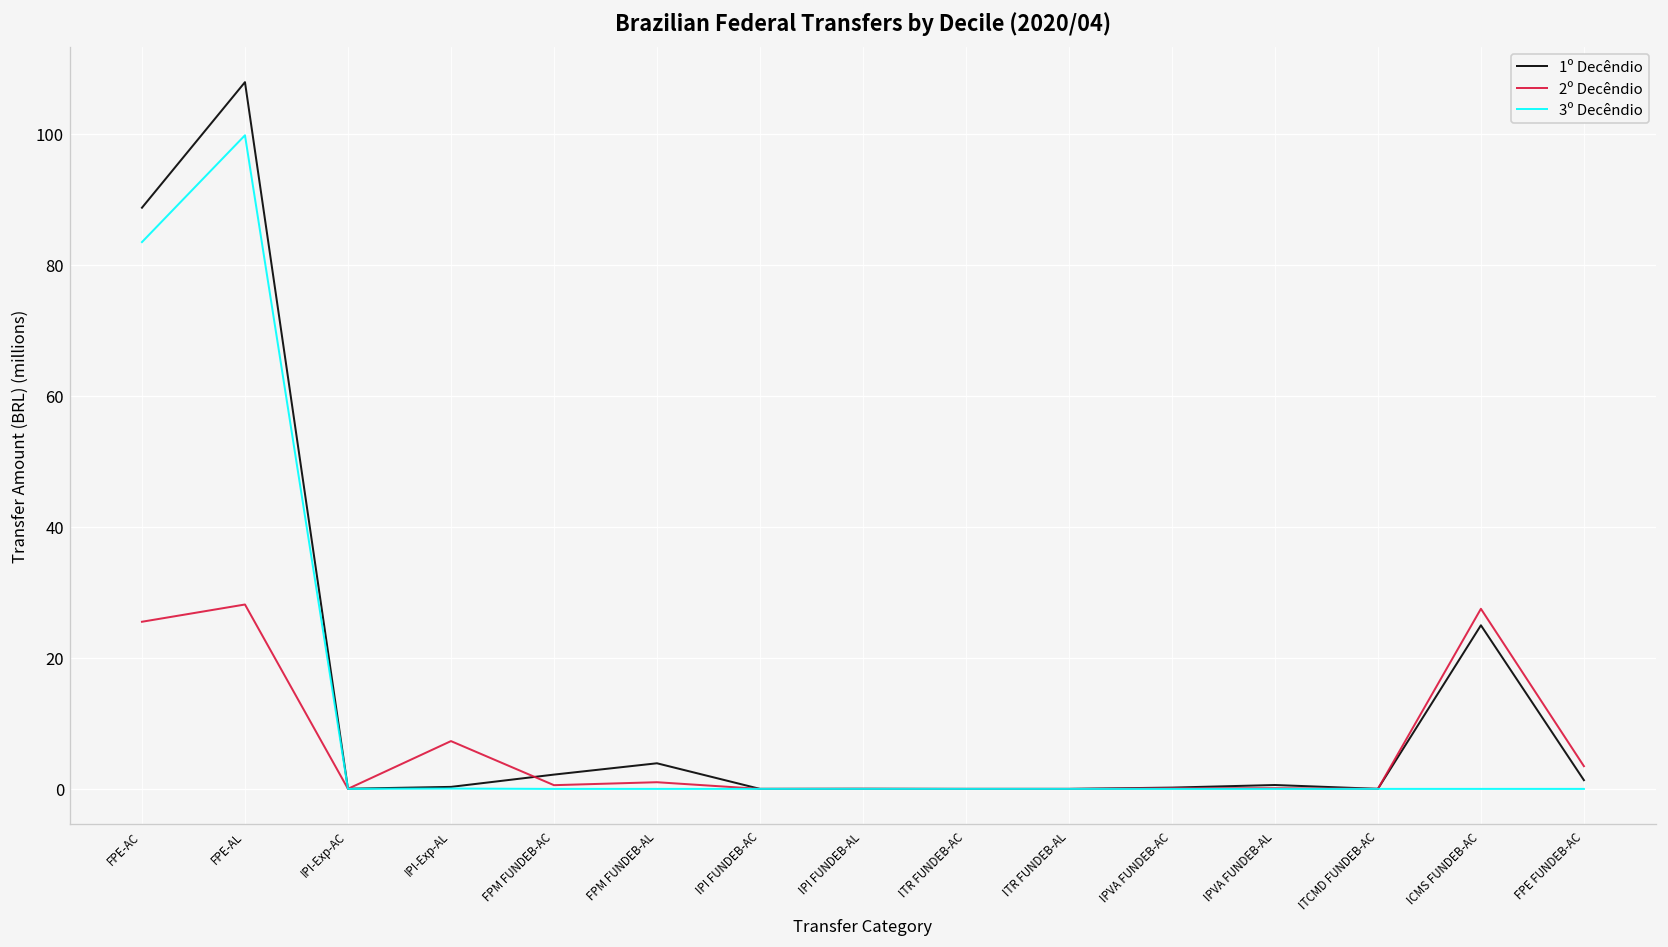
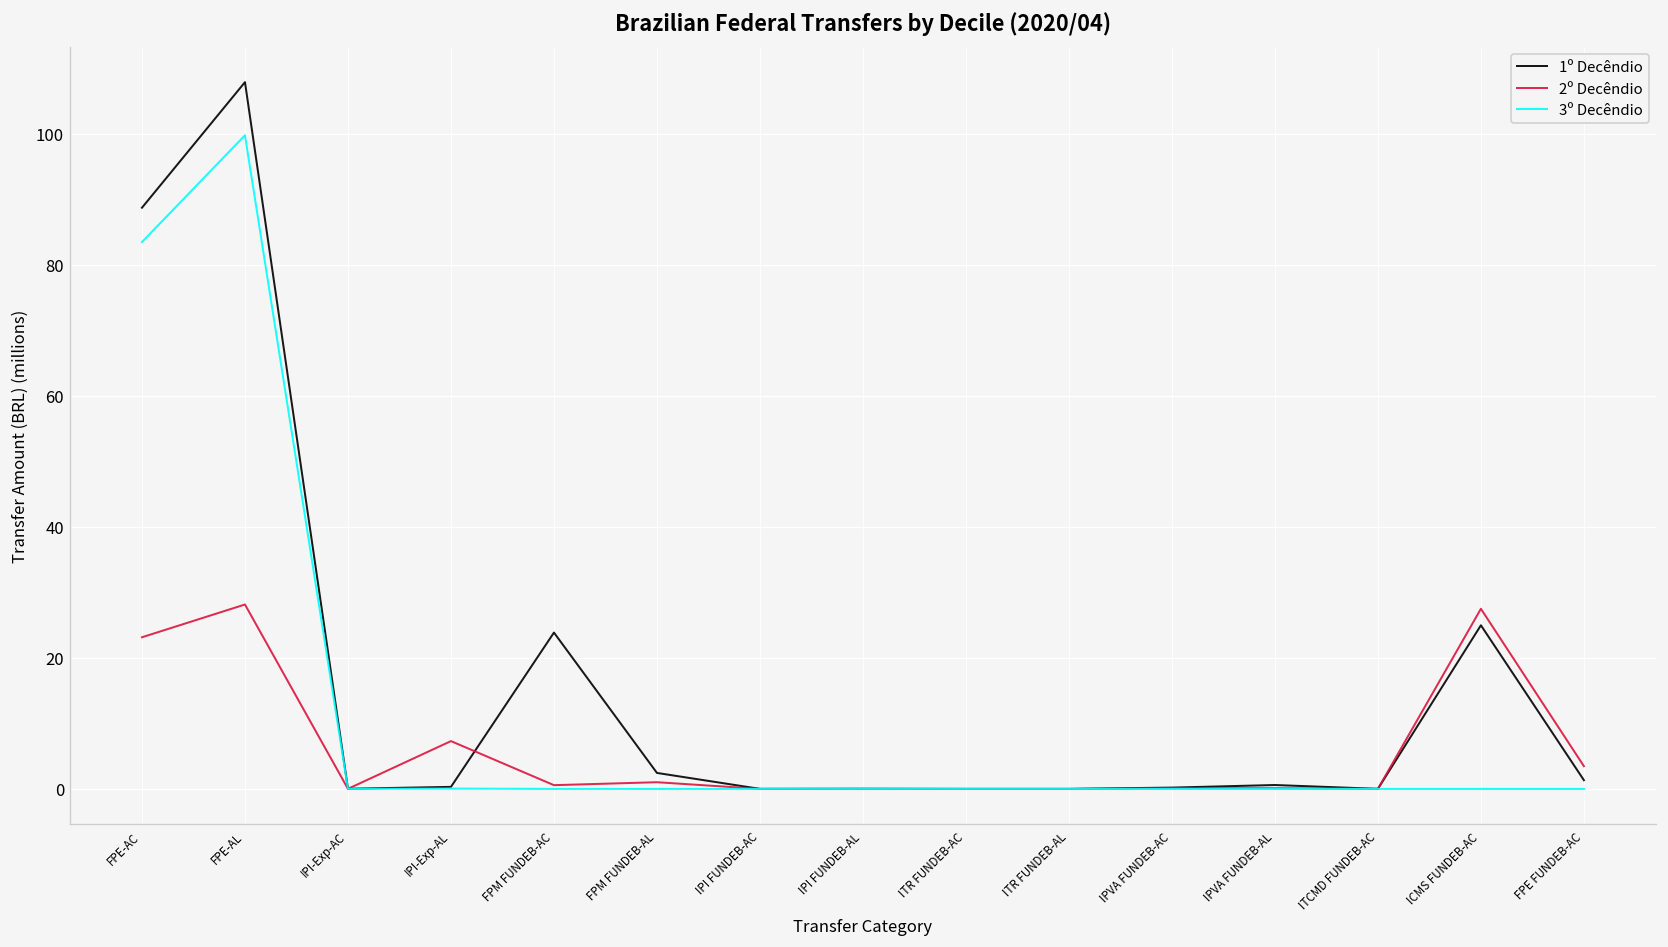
2º Decêndio, FPE-AC: 26 -> 23
1º Decêndio, FPM FUNDEB-AC: 2 -> 24
1º Decêndio, FPM FUNDEB-AL: 4 -> 2
